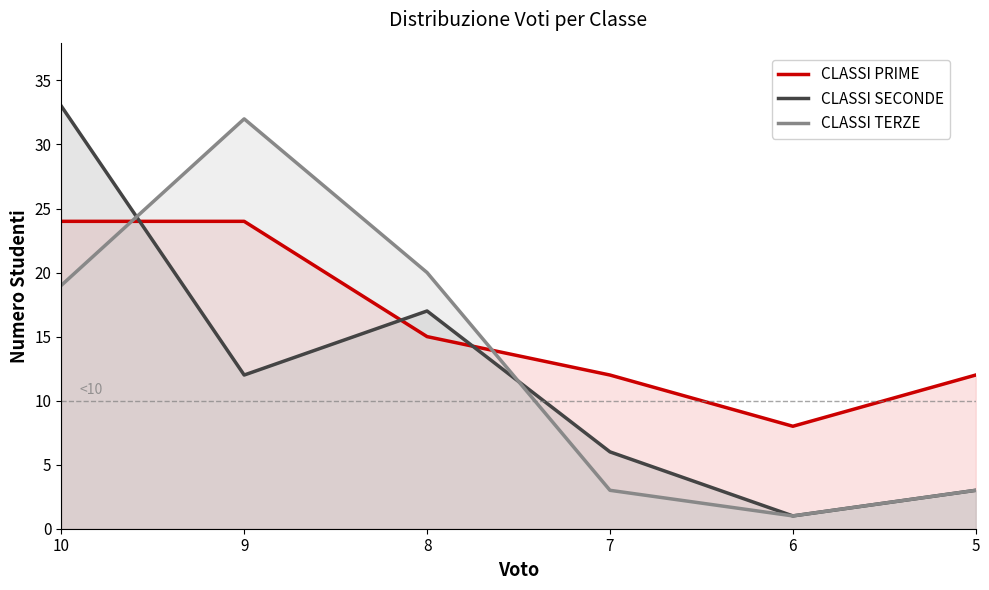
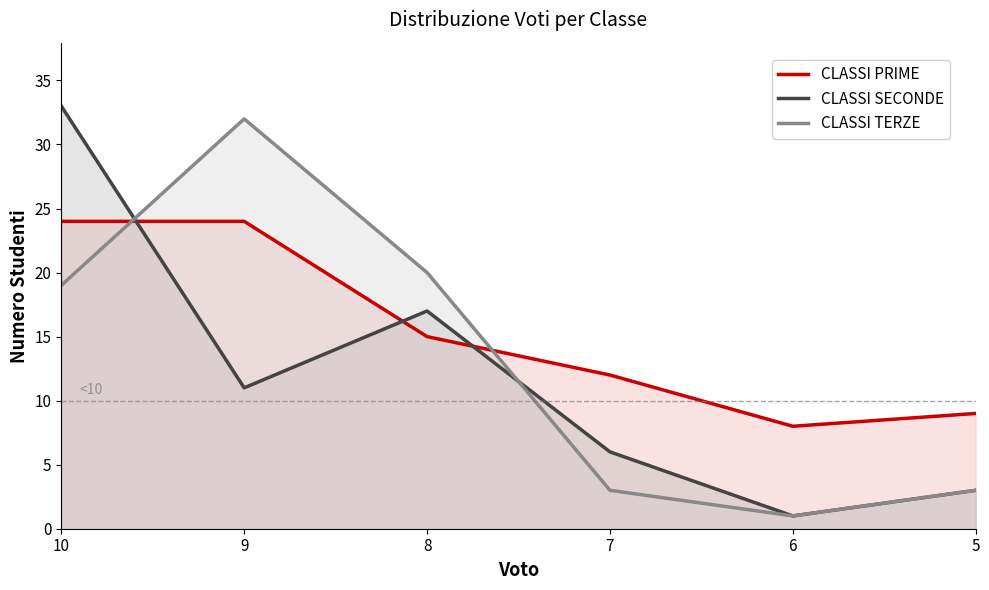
CLASSI SECONDE, 9: 12 -> 11
CLASSI PRIME, 5: 12 -> 9
